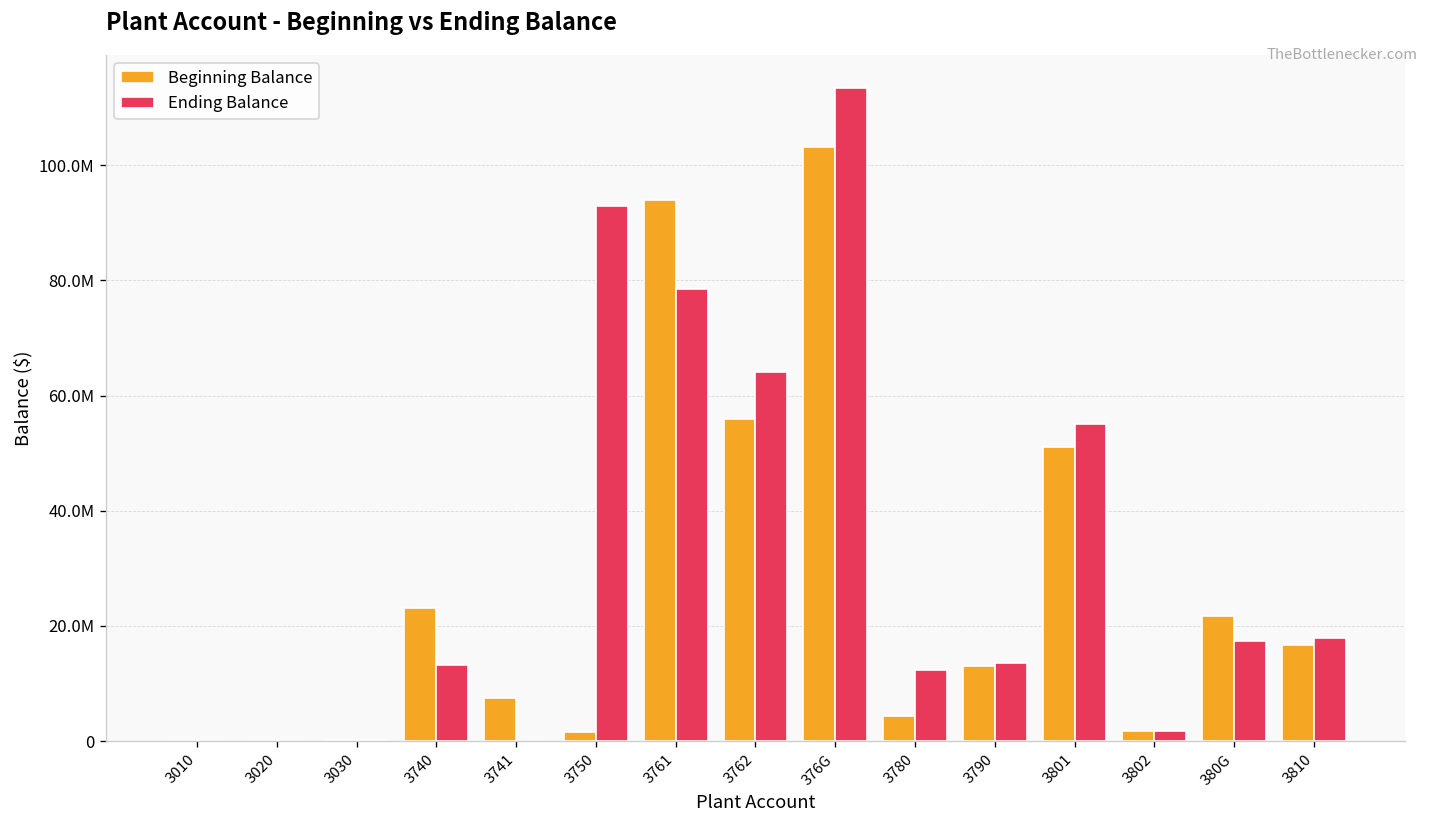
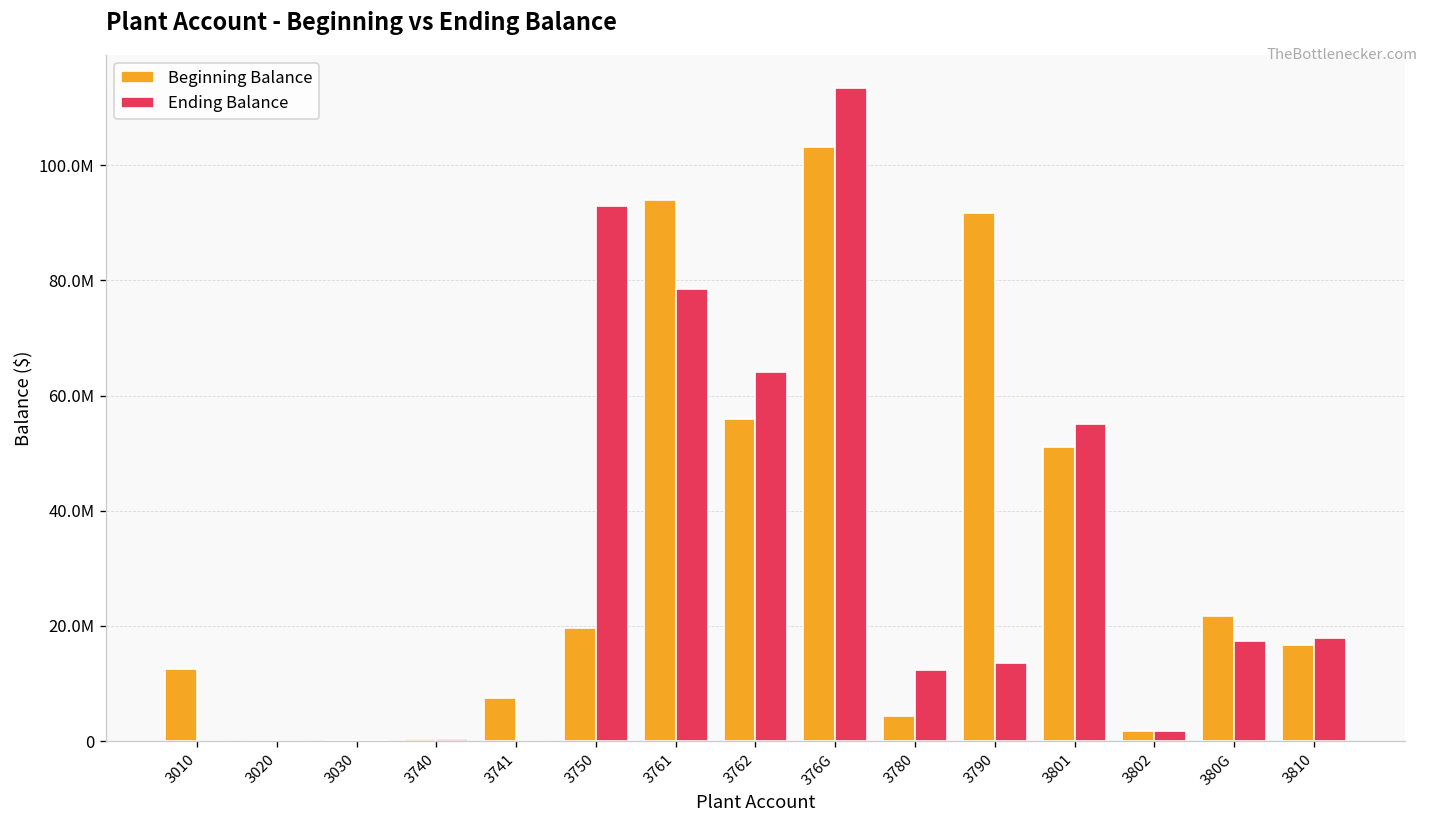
Beginning Balance, 3010: 0 -> 13000000
Beginning Balance, 3740: 23000000 -> 0
Ending Balance, 3740: 13000000 -> 0
Beginning Balance, 3750: 2000000 -> 20000000
Beginning Balance, 3790: 13000000 -> 92000000
